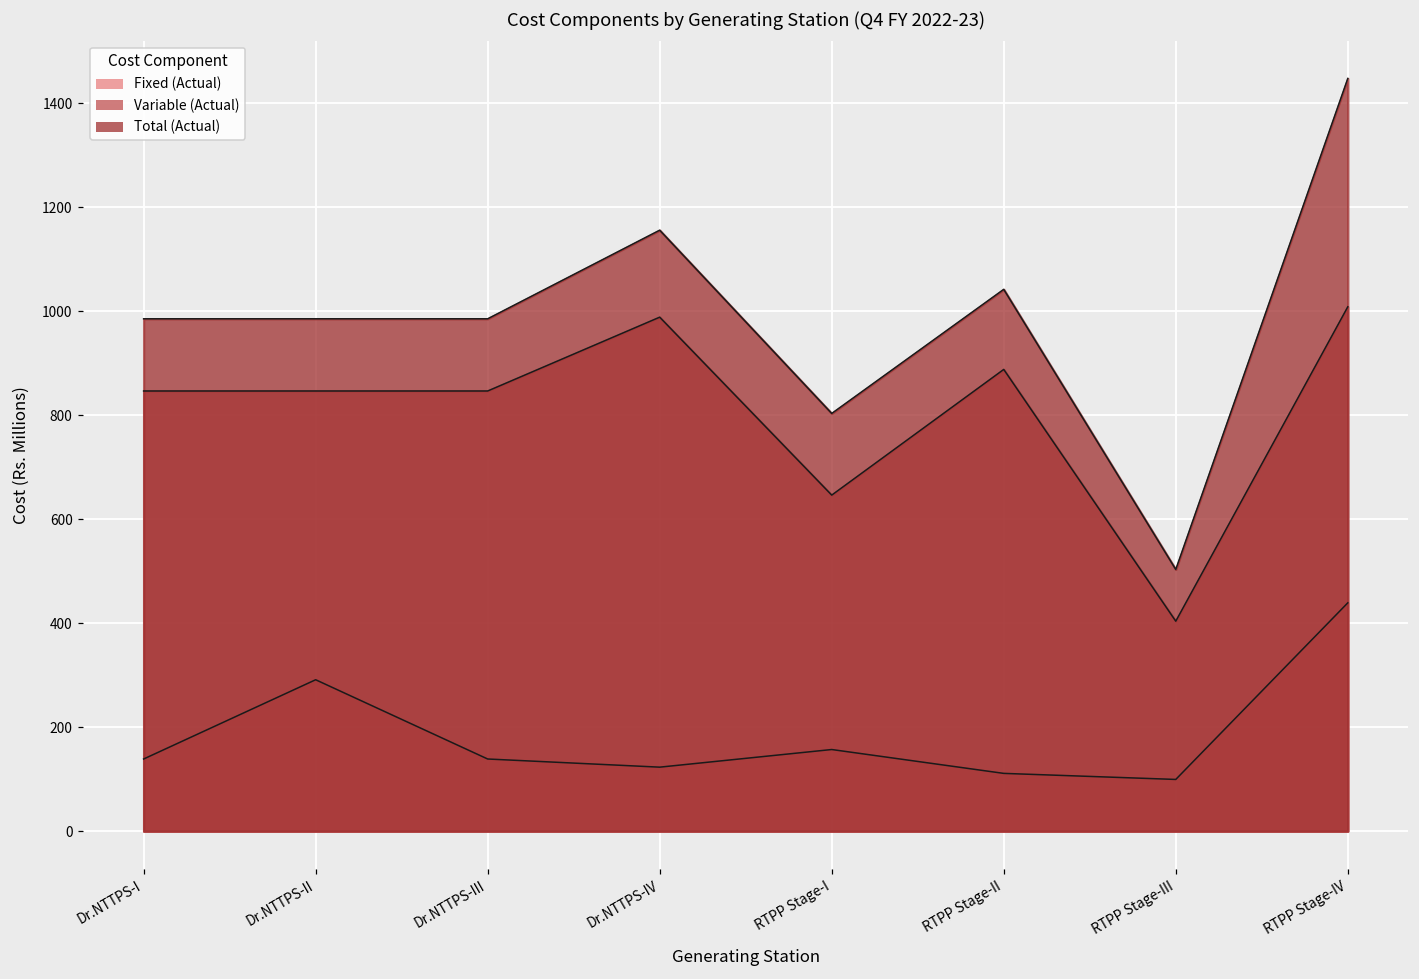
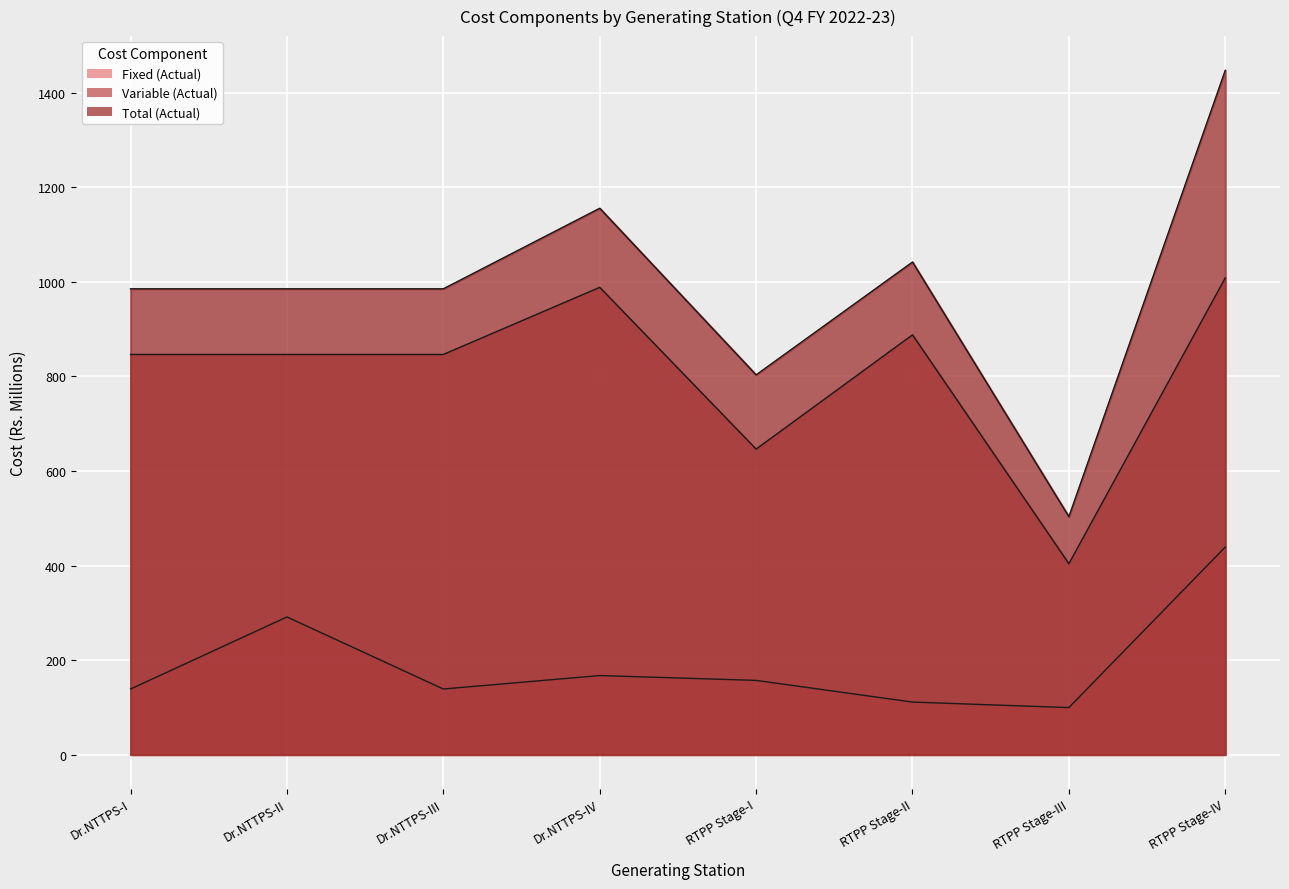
Fixed (Actual), Dr.NTTPS-IV: 120 -> 170
